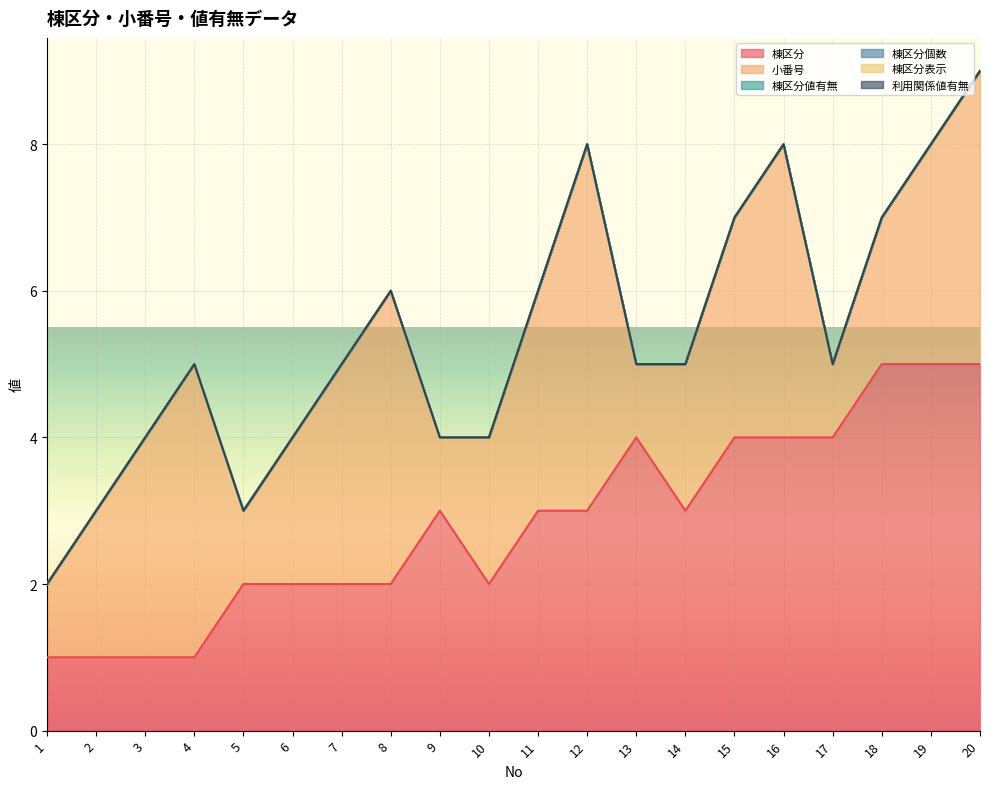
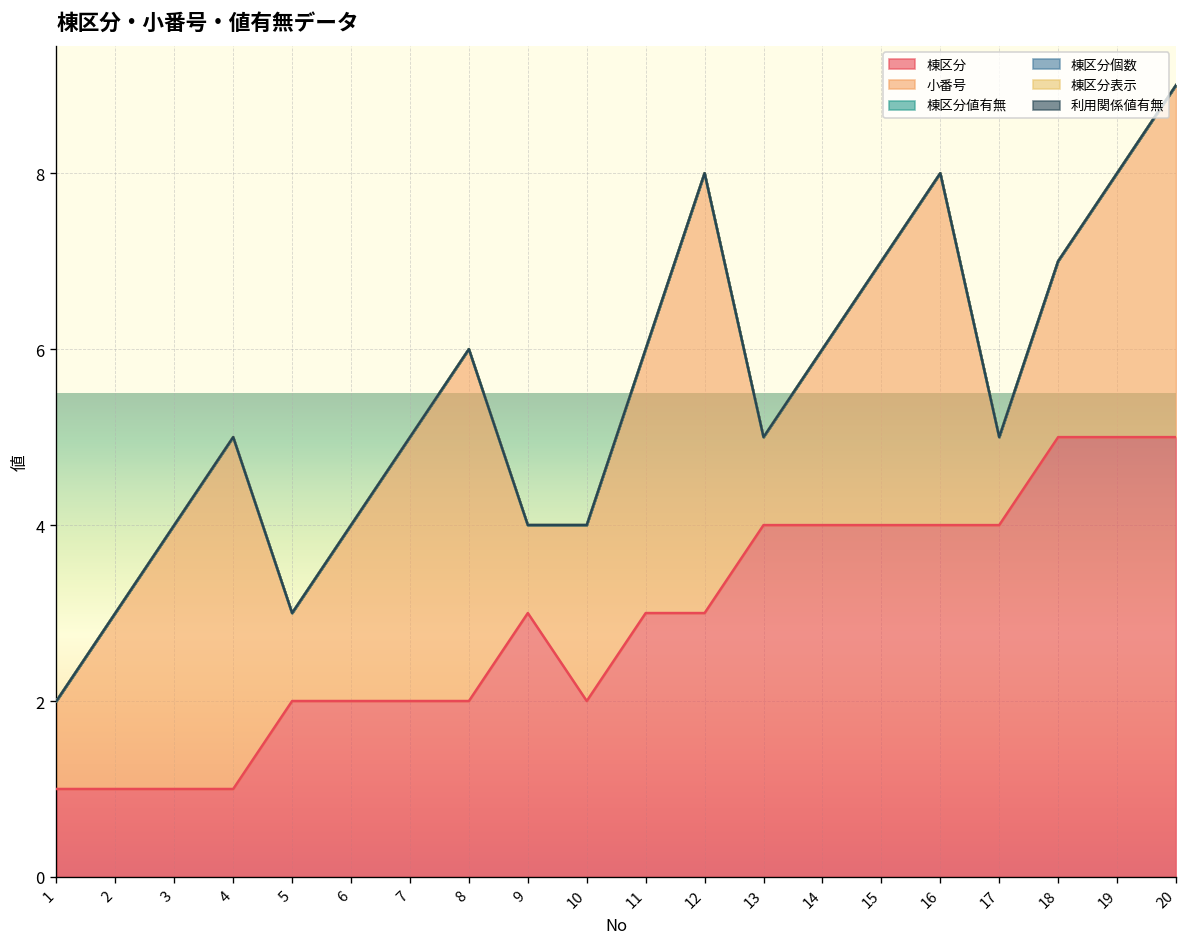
棟区分, 14: 3 -> 4
